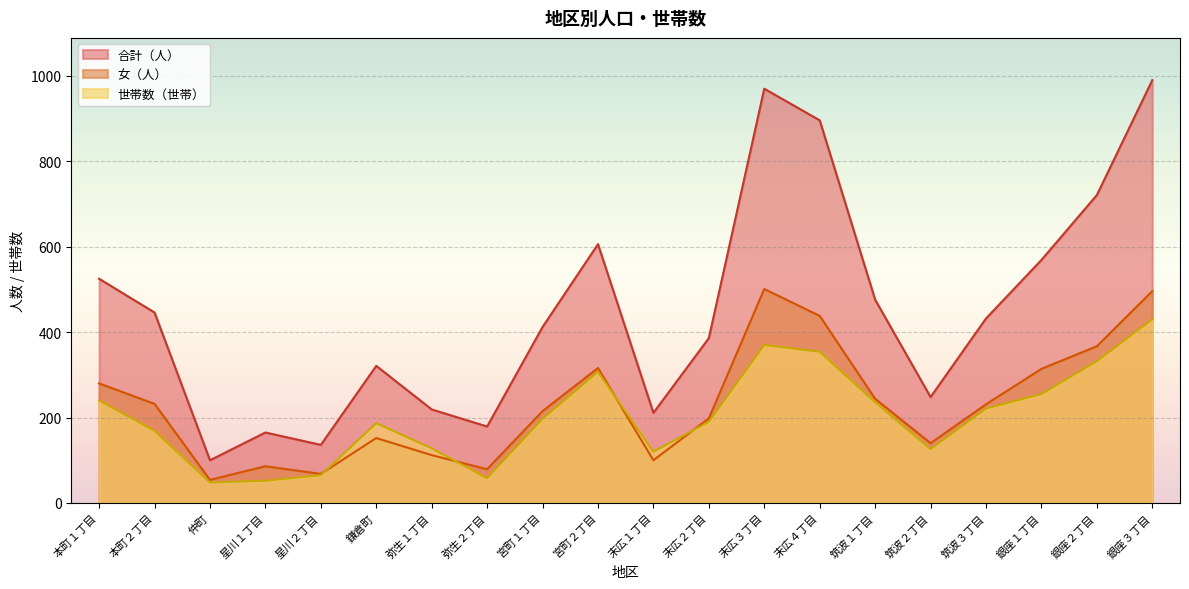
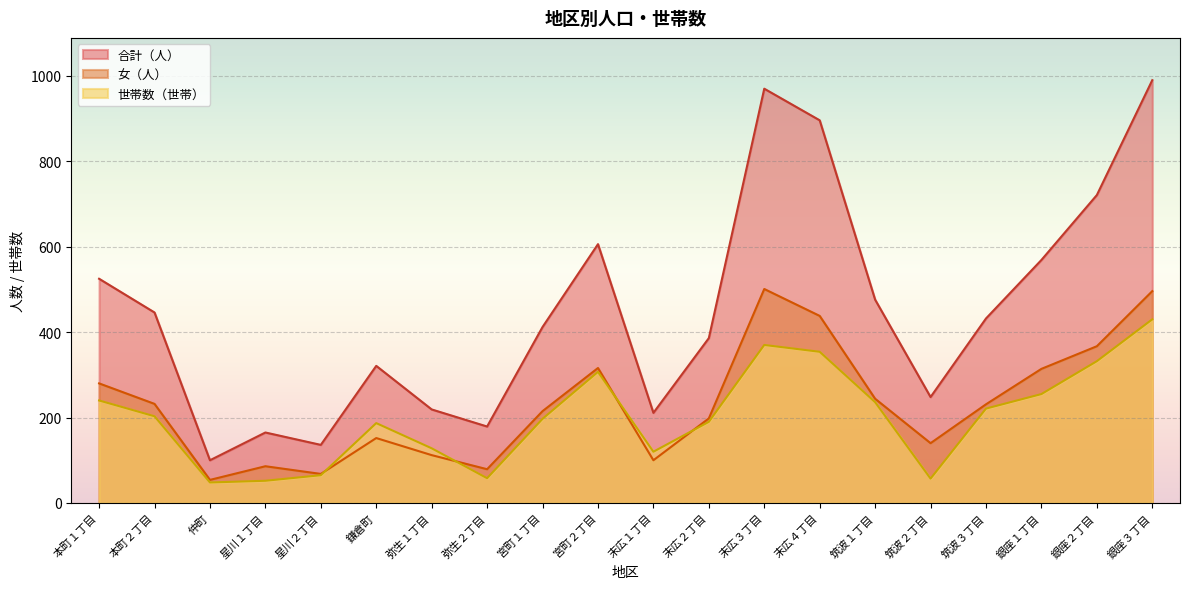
世帯数（世帯）, 本町２丁目: 170 -> 200
世帯数（世帯）, 筑波２丁目: 130 -> 60
